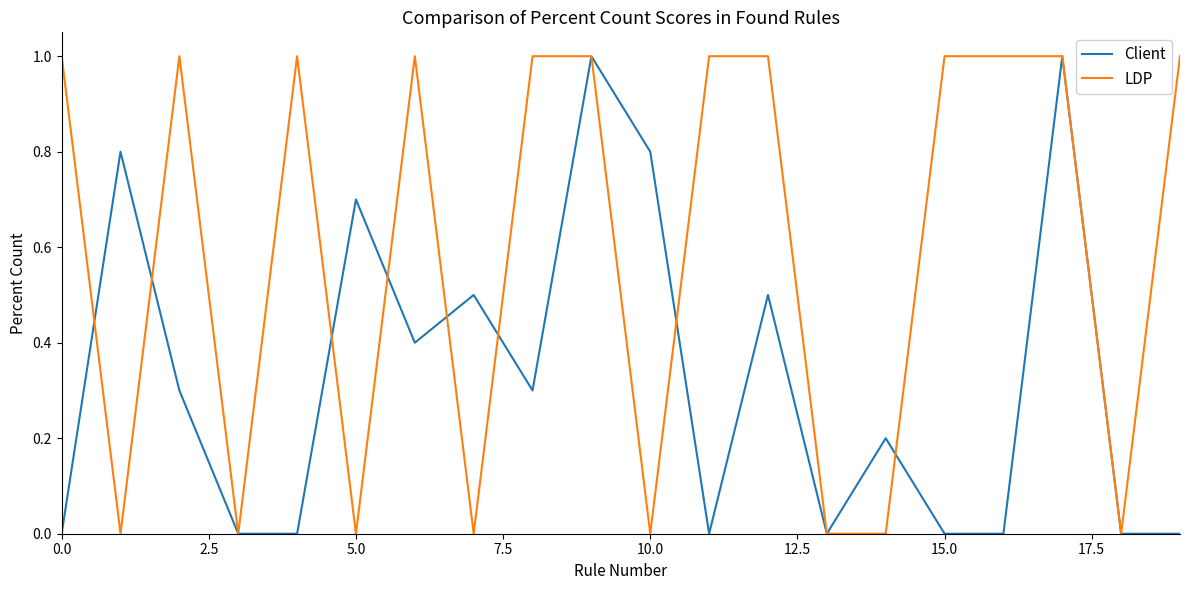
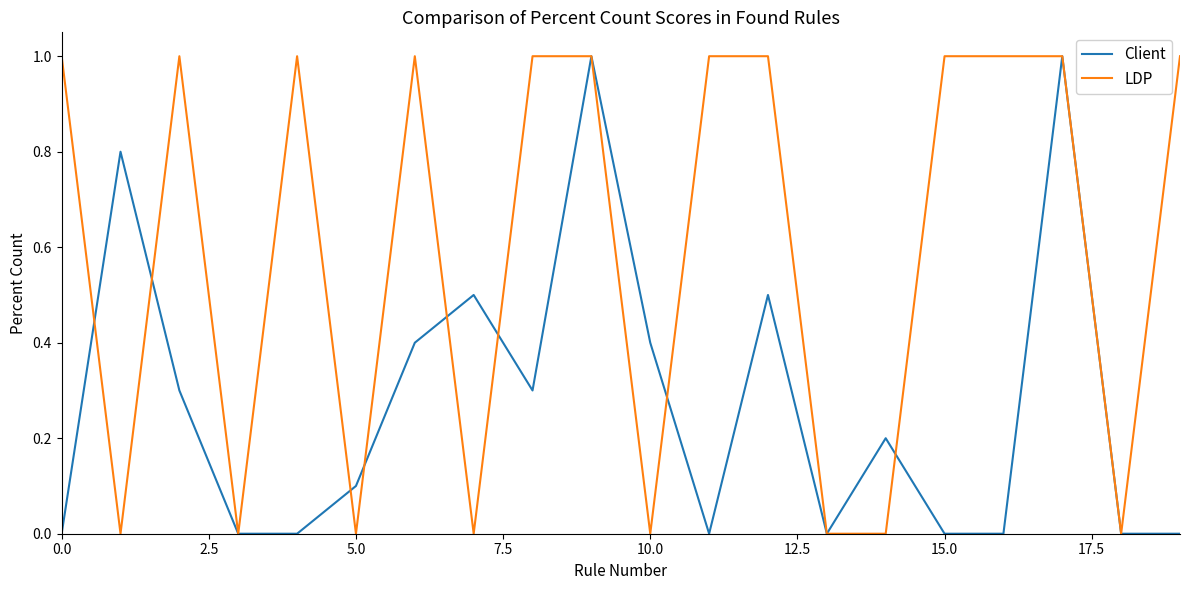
Client, 5.0: 0.70 -> 0.10
Client, 10.0: 0.80 -> 0.40
